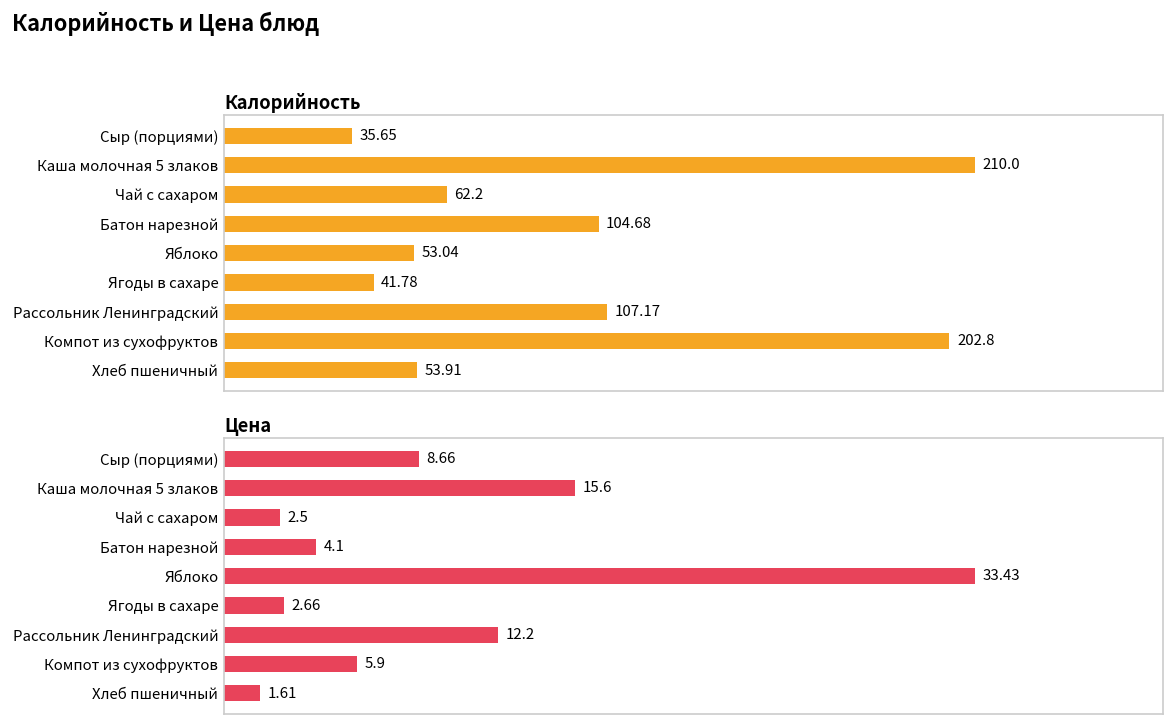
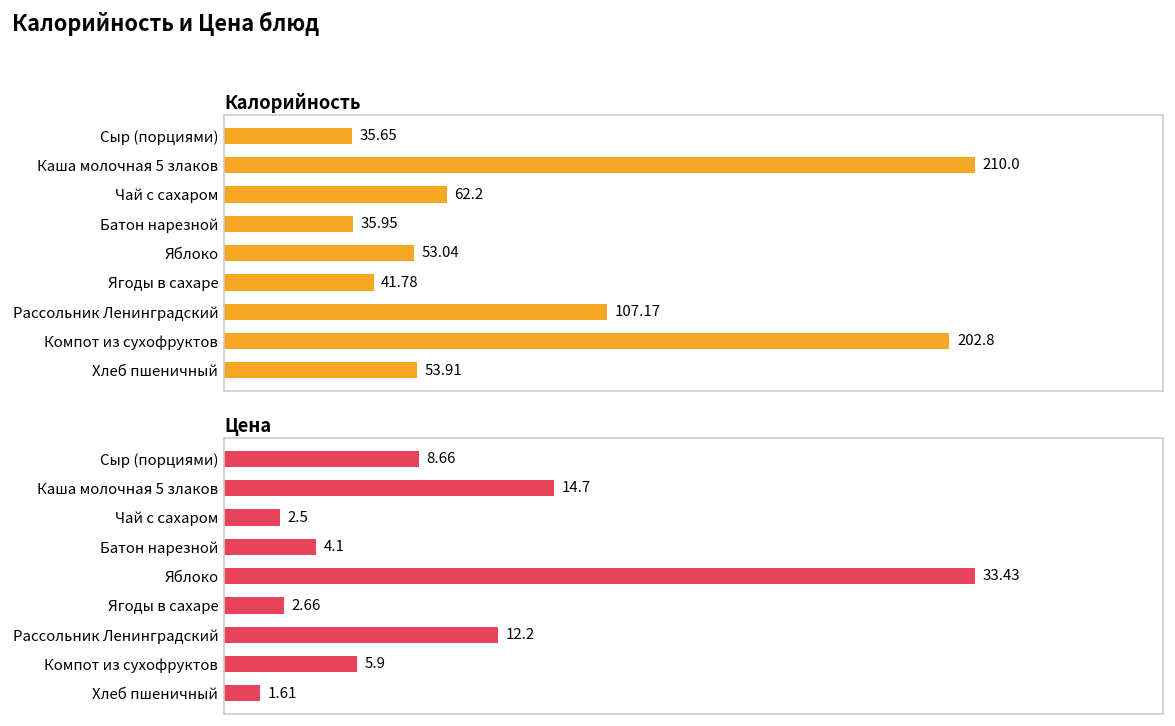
Калорийность, Батон нарезной: 104.68 -> 35.95
Цена, Каша молочная 5 злаков: 15.6 -> 14.7
